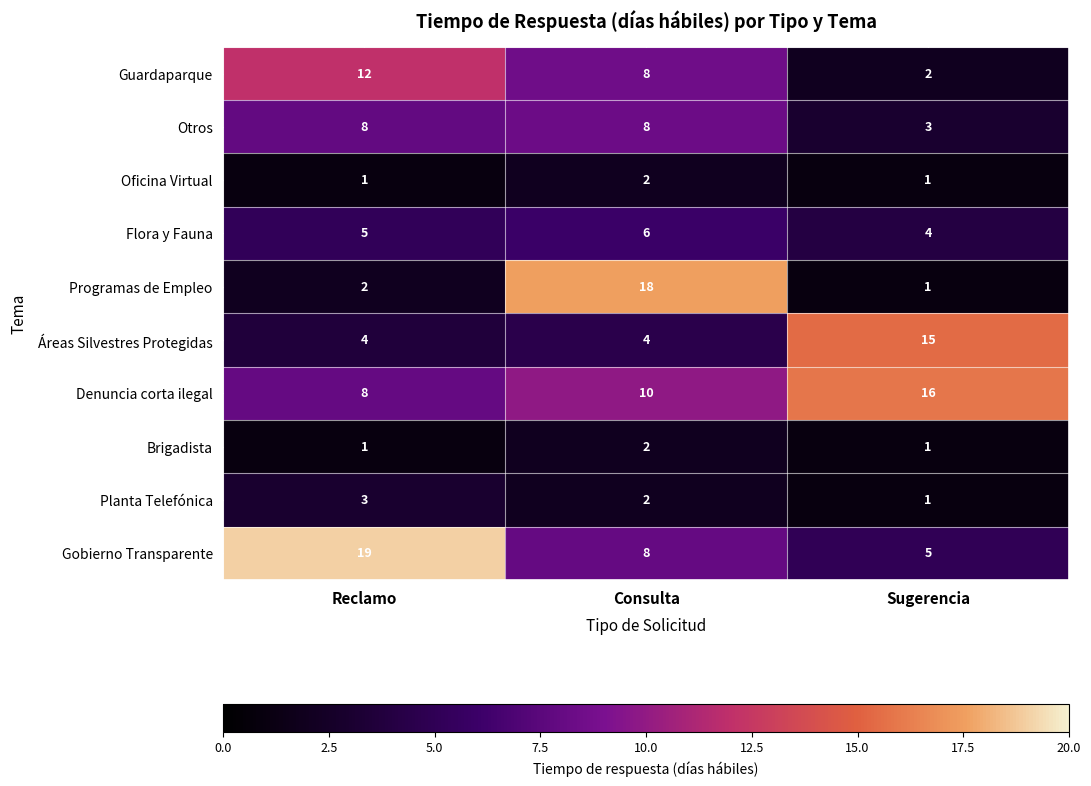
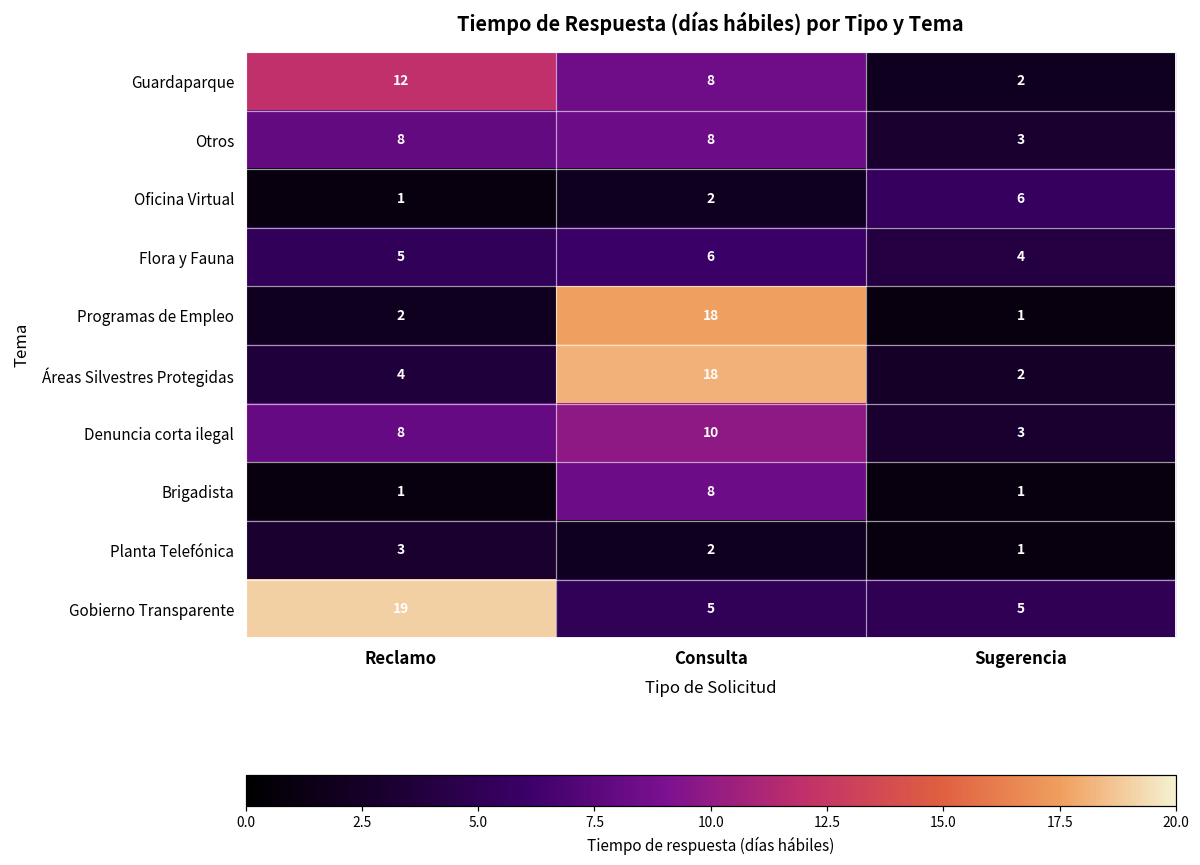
Oficina Virtual, Sugerencia: 1 -> 6
Áreas Silvestres Protegidas, Consulta: 4 -> 18
Áreas Silvestres Protegidas, Sugerencia: 15 -> 2
Denuncia corta ilegal, Sugerencia: 16 -> 3
Brigadista, Consulta: 2 -> 8
Gobierno Transparente, Consulta: 8 -> 5
